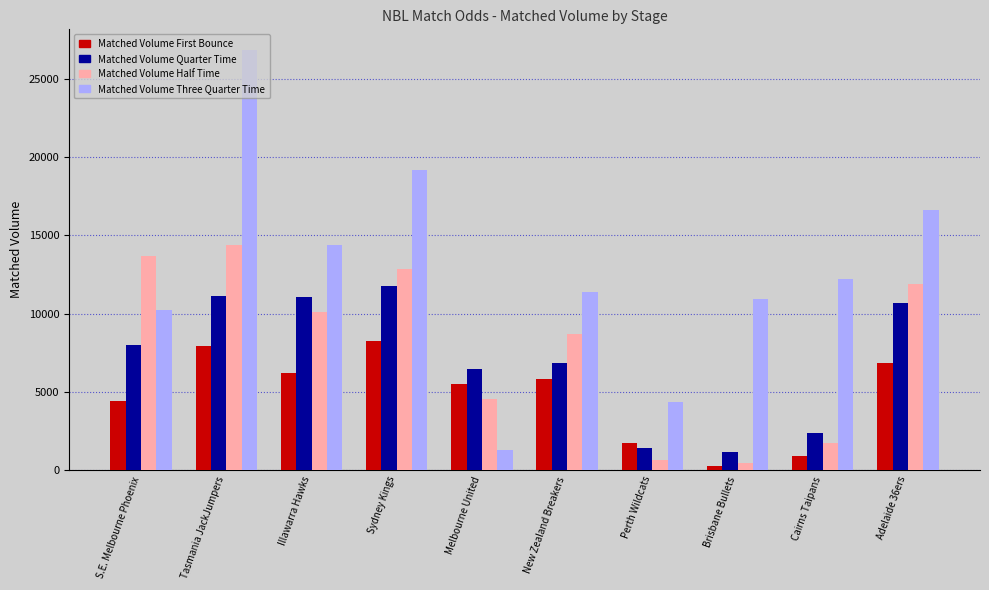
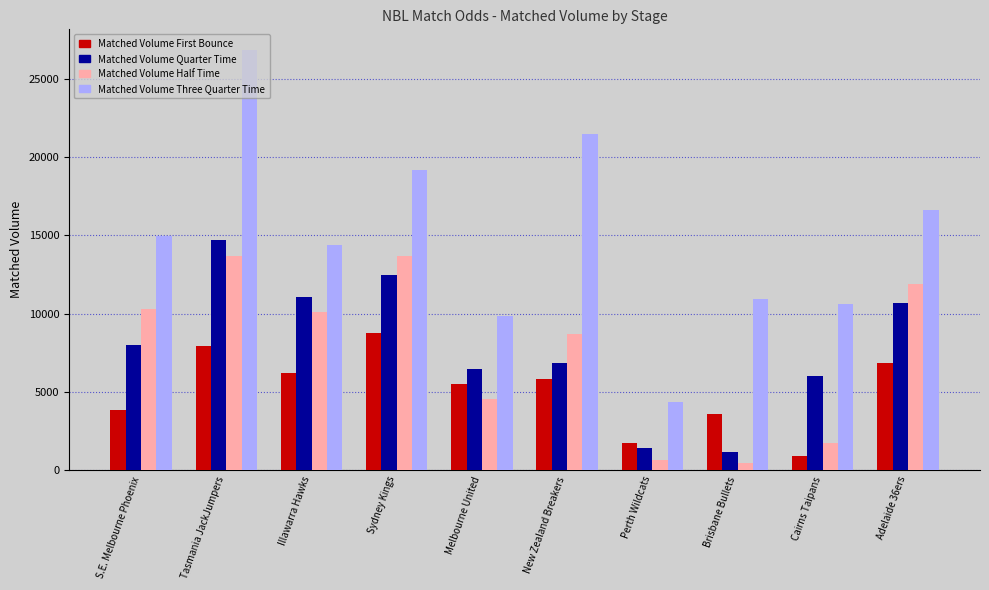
Matched Volume First Bounce, S.E. Melbourne Phoenix: 4400 -> 3900
Matched Volume Half Time, S.E. Melbourne Phoenix: 13700 -> 10300
Matched Volume Three Quarter Time, S.E. Melbourne Phoenix: 10200 -> 15000
Matched Volume Quarter Time, Tasmania JackJumpers: 11100 -> 14700
Matched Volume Half Time, Tasmania JackJumpers: 14400 -> 13700
Matched Volume First Bounce, Sydney Kings: 8300 -> 8800
Matched Volume Quarter Time, Sydney Kings: 11700 -> 12500
Matched Volume Half Time, Sydney Kings: 12900 -> 13700
Matched Volume Three Quarter Time, Melbourne United: 1300 -> 9900
Matched Volume Three Quarter Time, New Zealand Breakers: 11400 -> 21400
Matched Volume First Bounce, Brisbane Bullets: 300 -> 3600
Matched Volume Quarter Time, Cairns Taipans: 2400 -> 6000
Matched Volume Three Quarter Time, Cairns Taipans: 12200 -> 10600
